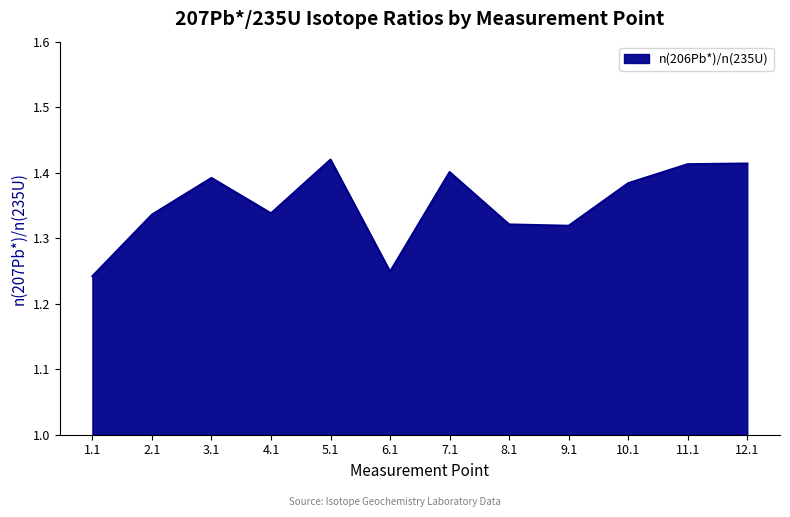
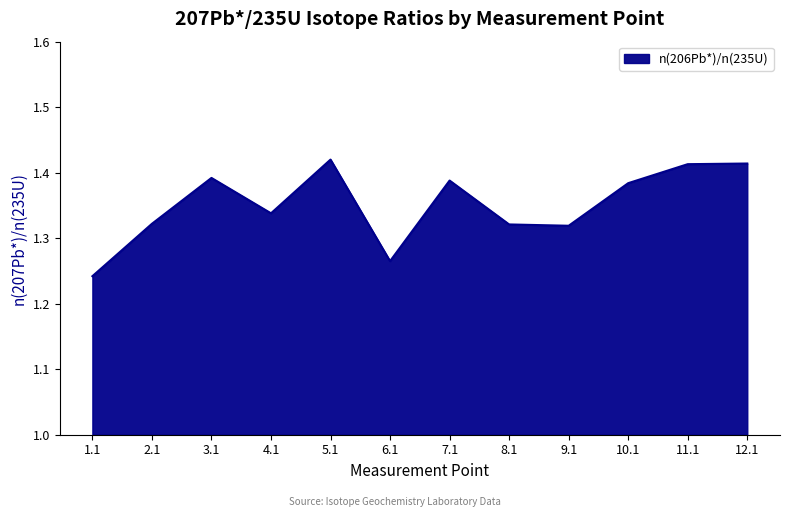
2.1: 1.34 -> 1.32
6.1: 1.25 -> 1.27
7.1: 1.40 -> 1.39
